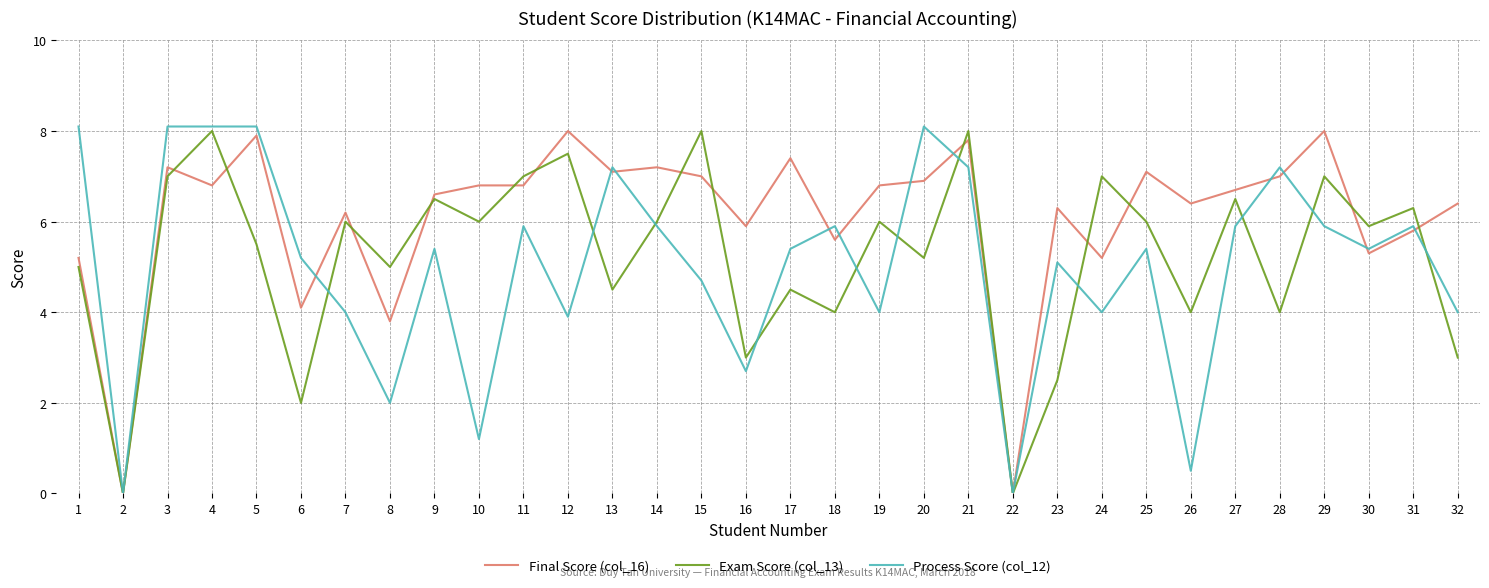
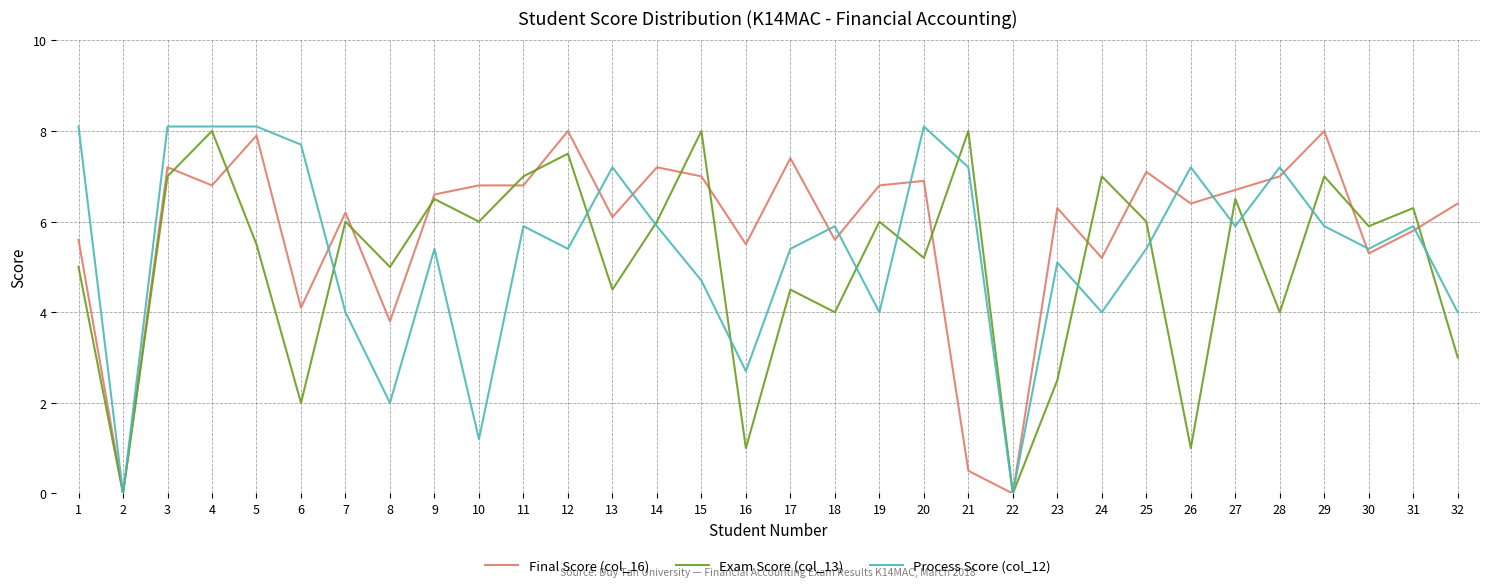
Final Score (col_16), 1: 5.2 -> 5.6
Process Score (col_12), 6: 5.2 -> 7.7
Process Score (col_12), 12: 3.9 -> 5.4
Final Score (col_16), 13: 7.1 -> 6.1
Final Score (col_16), 16: 5.9 -> 5.5
Exam Score (col_13), 16: 3 -> 1
Final Score (col_16), 21: 7.8 -> 0.5
Exam Score (col_13), 26: 4 -> 1
Process Score (col_12), 26: 0.5 -> 7.2
